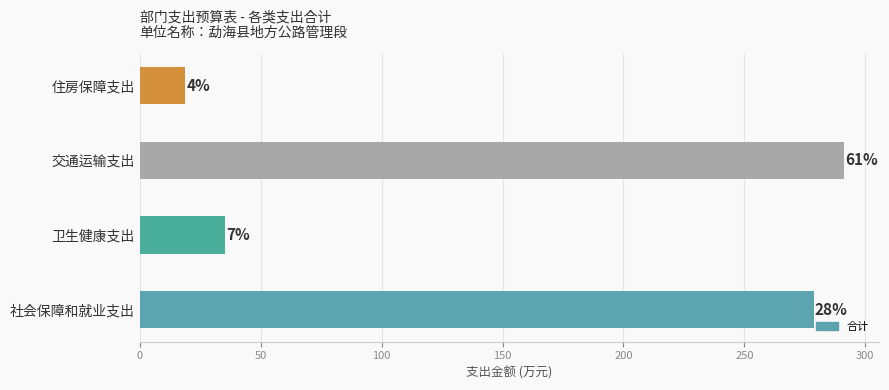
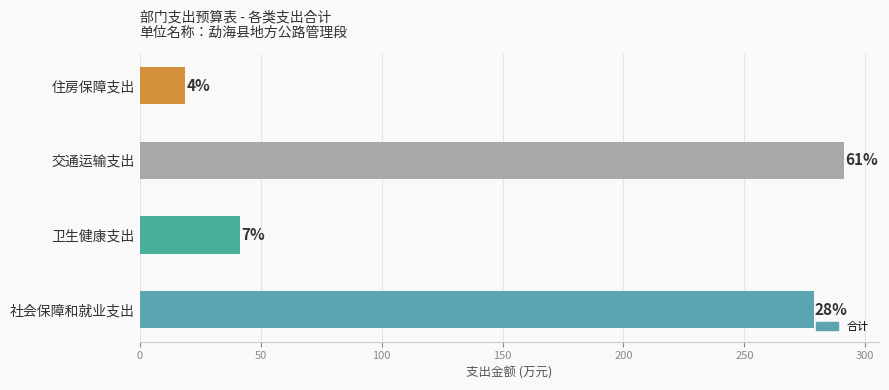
卫生健康支出: 35 -> 42
